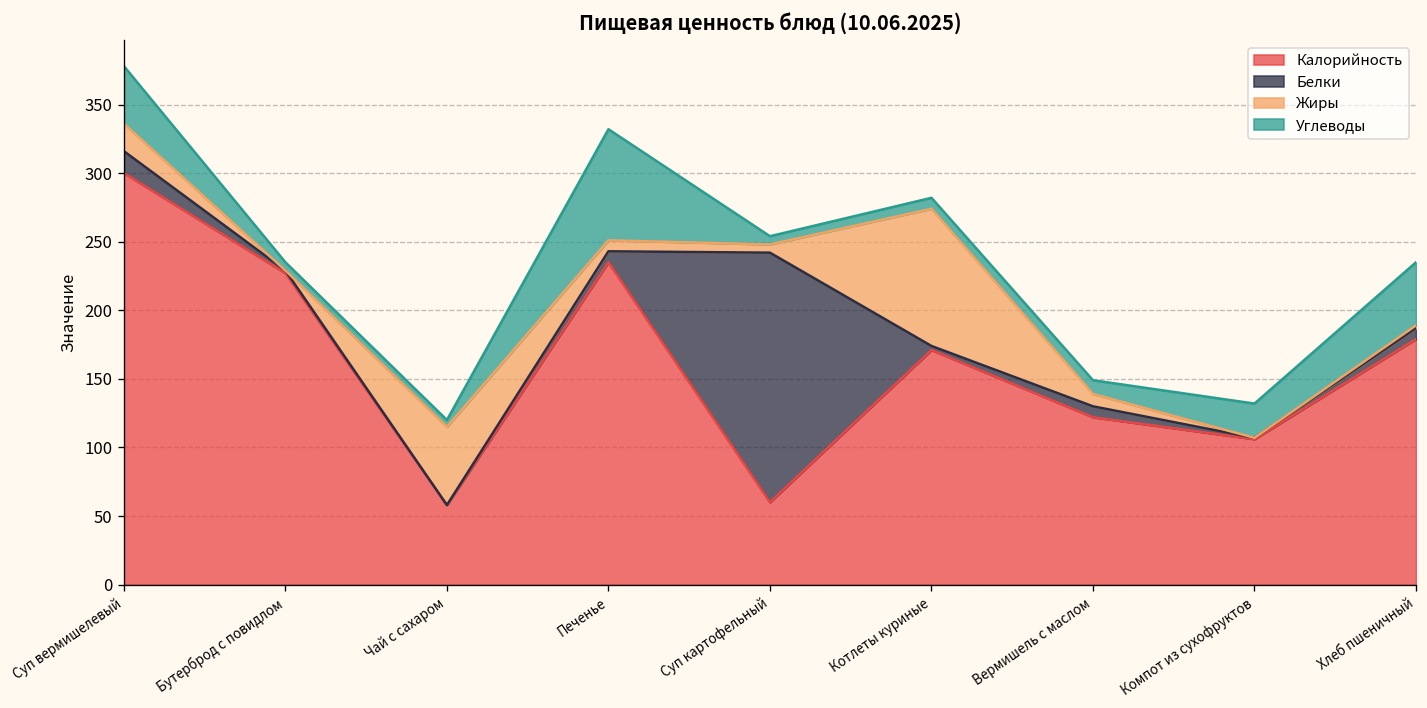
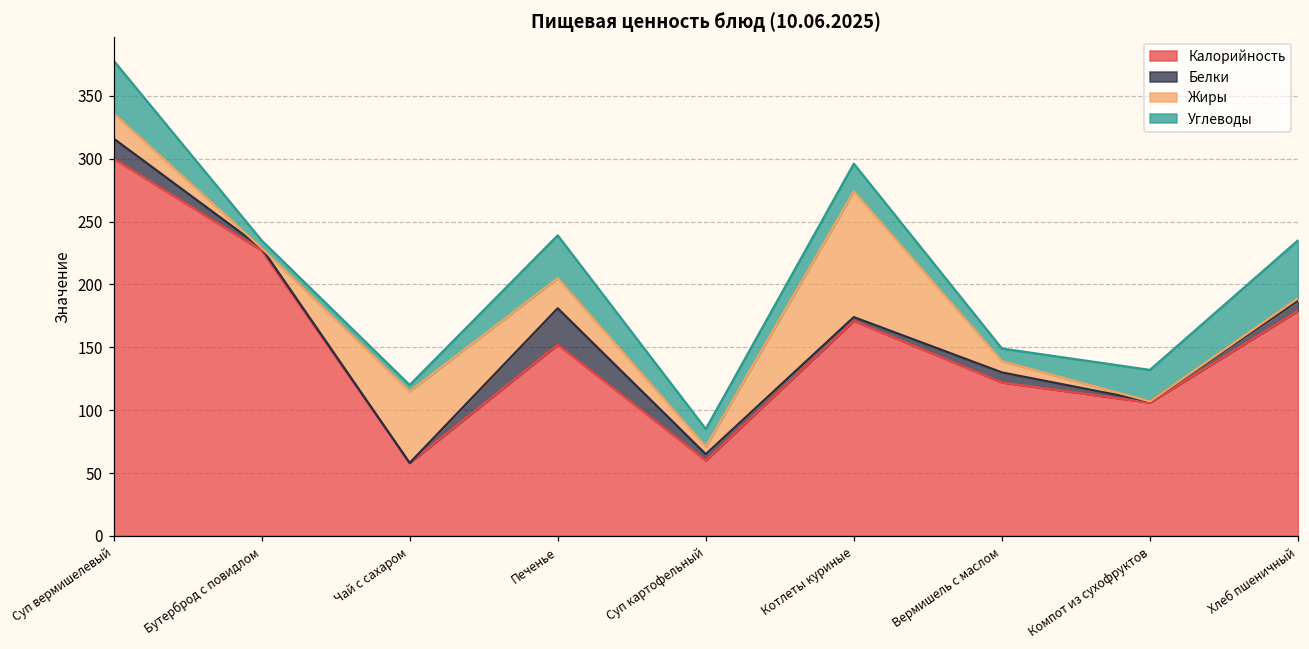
Калорийность, Печенье: 235 -> 152
Белки, Печенье: 8 -> 29
Жиры, Печенье: 8 -> 24
Углеводы, Печенье: 81 -> 34
Белки, Суп картофельный: 182 -> 5
Углеводы, Суп картофельный: 6 -> 14
Углеводы, Котлеты куриные: 8 -> 22
